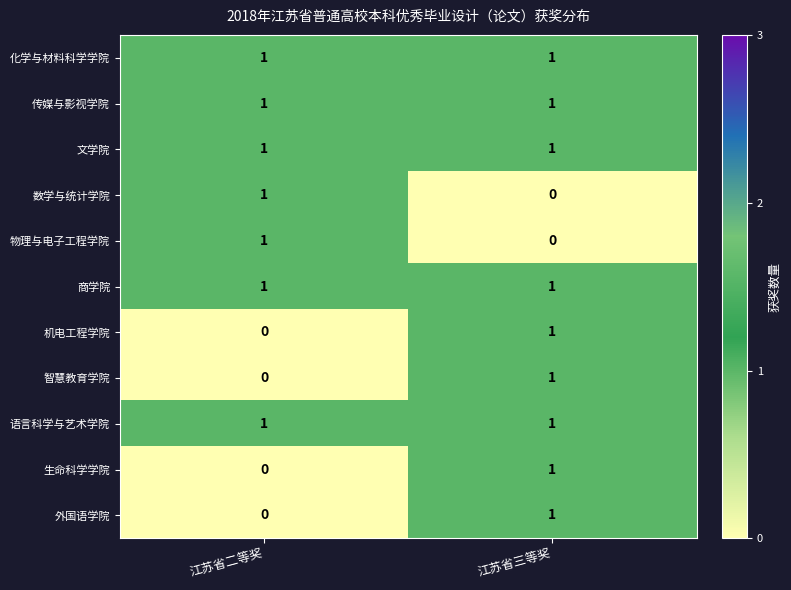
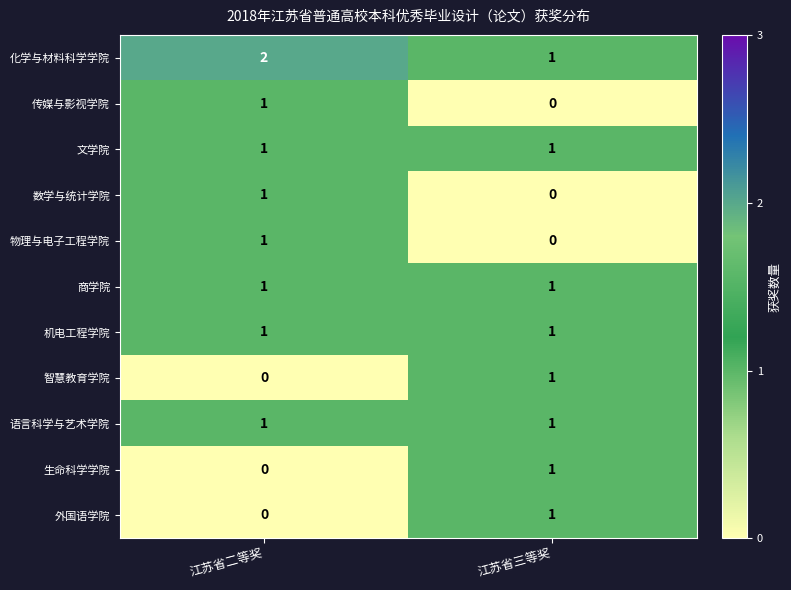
化学与材料科学学院, 江苏省二等奖: 1 -> 2
传媒与影视学院, 江苏省三等奖: 1 -> 0
机电工程学院, 江苏省二等奖: 0 -> 1
